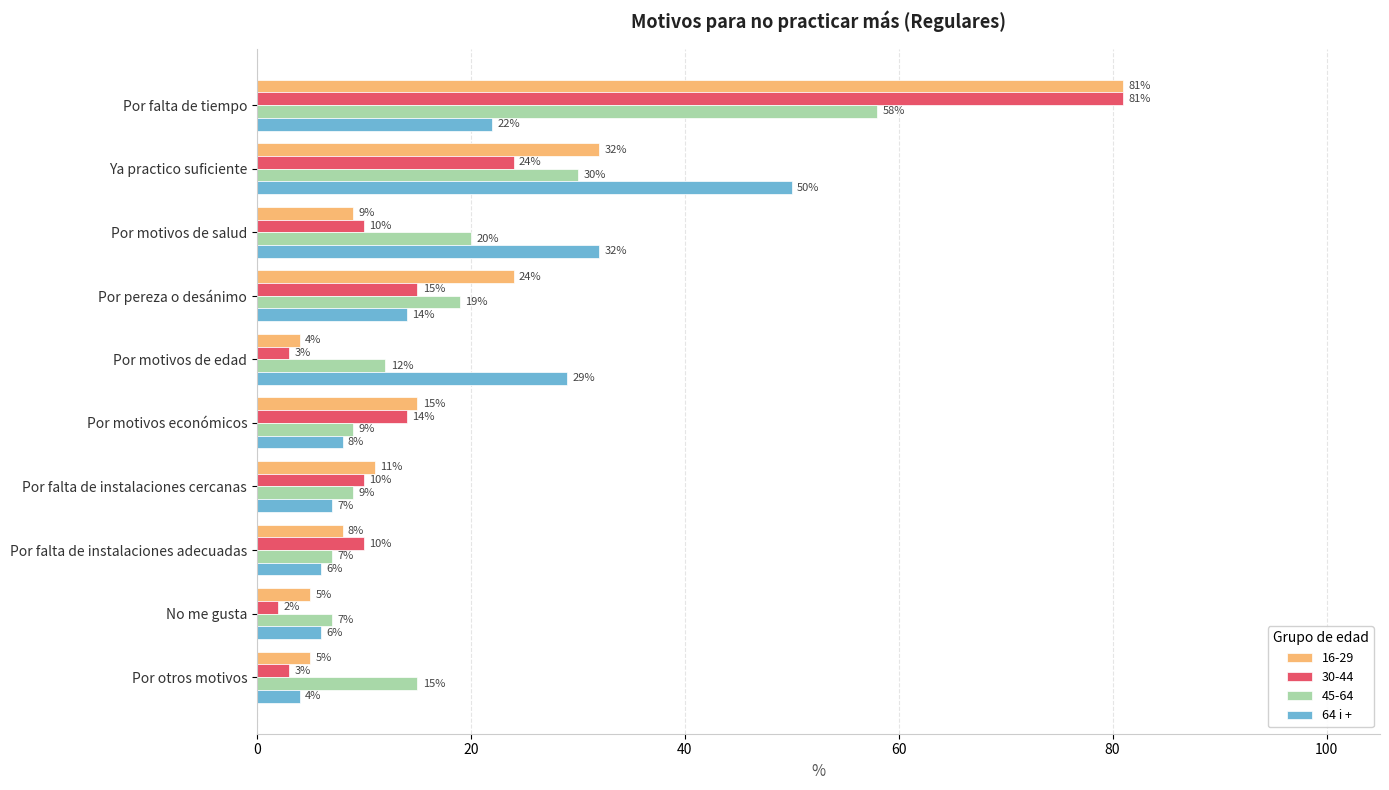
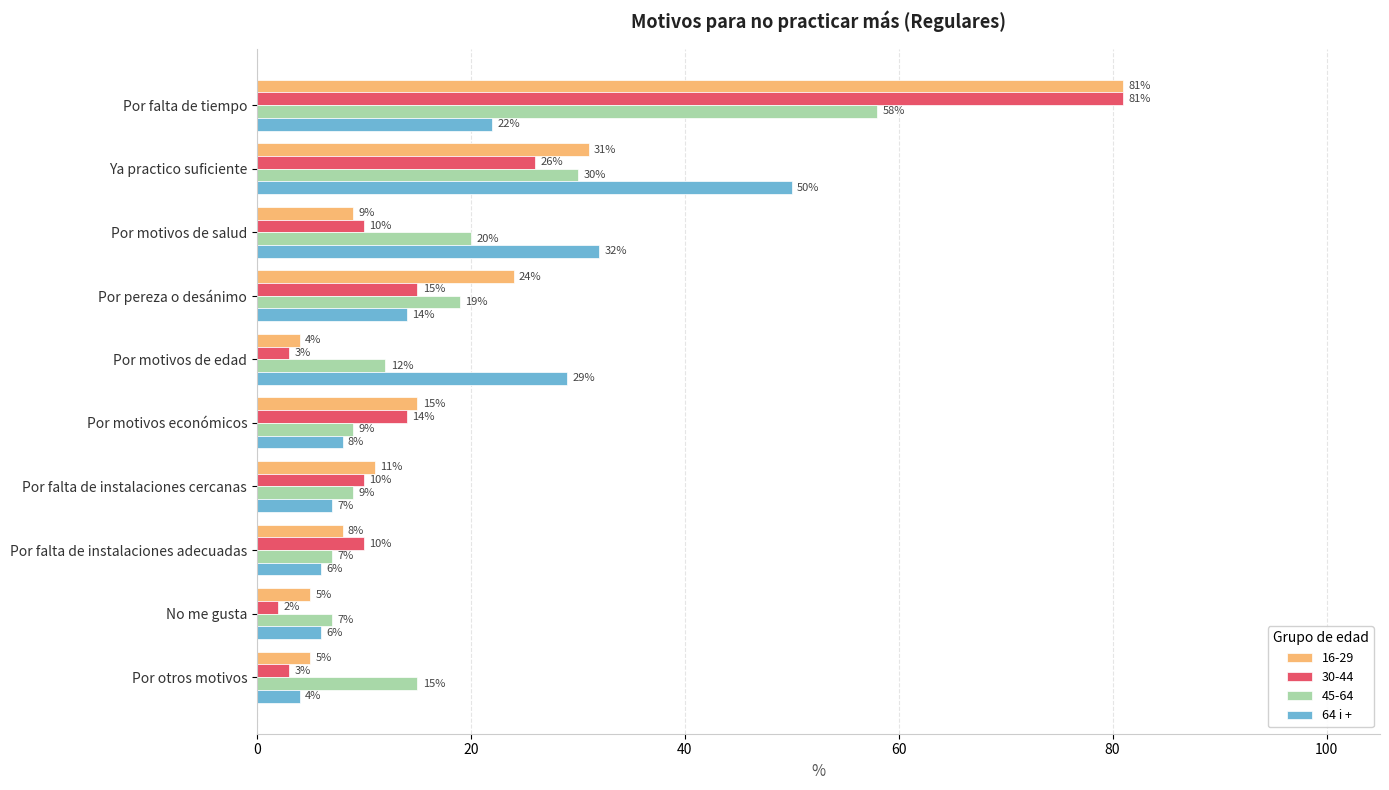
16-29, Ya practico suficiente: 32% -> 31%
30-44, Ya practico suficiente: 24% -> 26%
